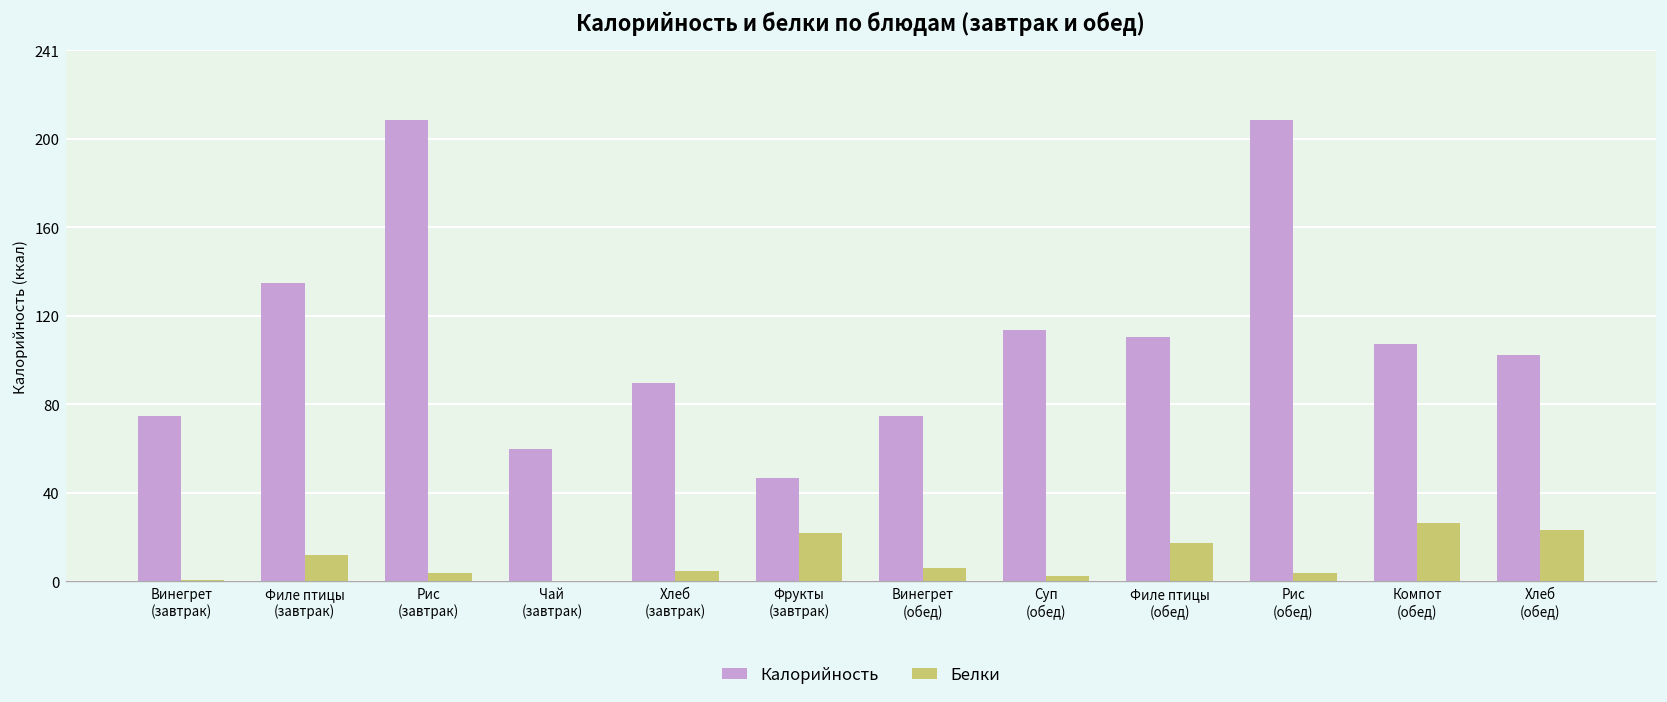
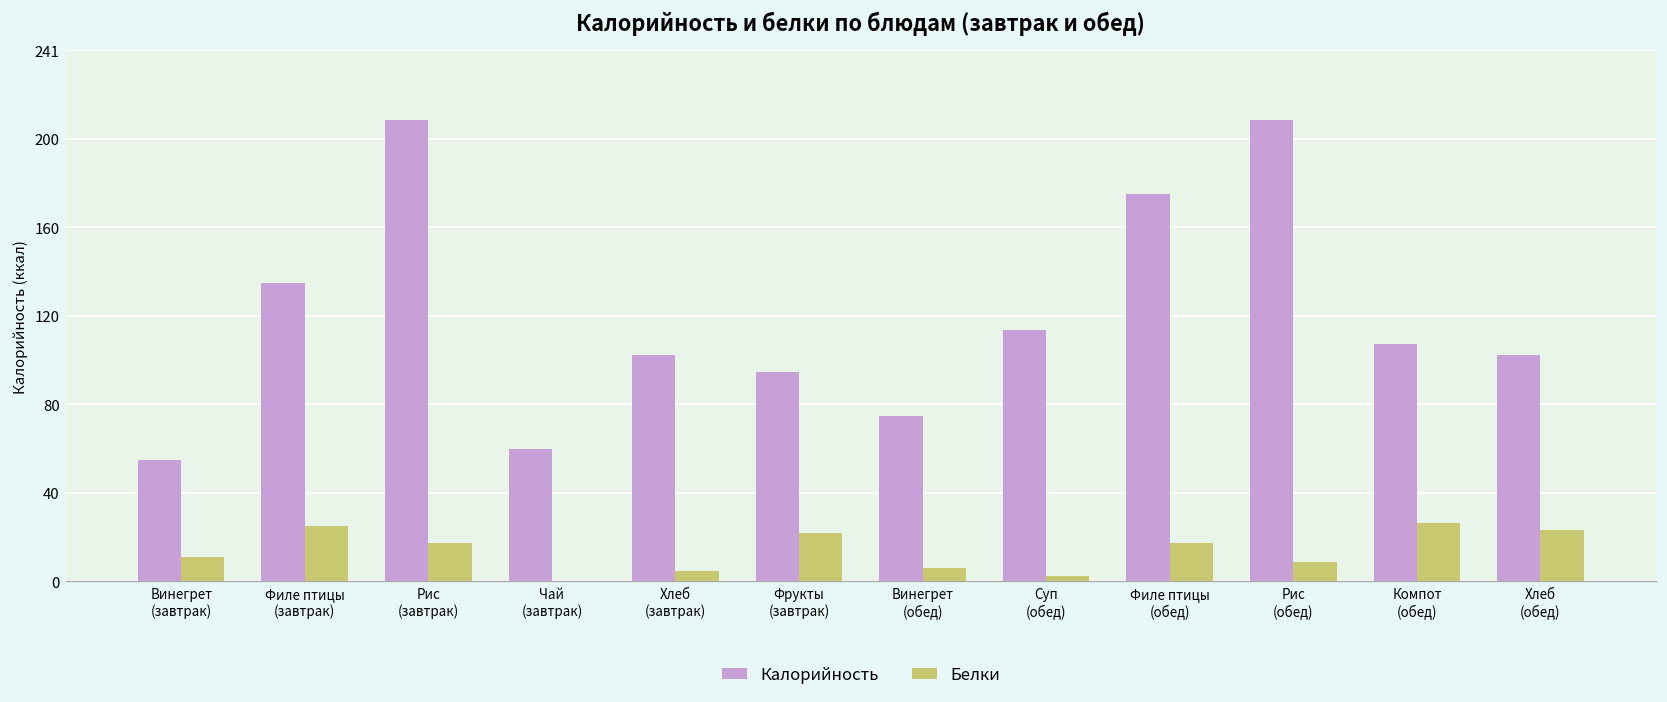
Калорийность, Винегрет (завтрак): 75 -> 55
Белки, Винегрет (завтрак): 1 -> 11
Белки, Филе птицы (завтрак): 12 -> 25
Белки, Рис (завтрак): 4 -> 18
Калорийность, Хлеб (завтрак): 90 -> 103
Калорийность, Фрукты (завтрак): 47 -> 95
Калорийность, Филе птицы (обед): 111 -> 176
Белки, Рис (обед): 4 -> 9
